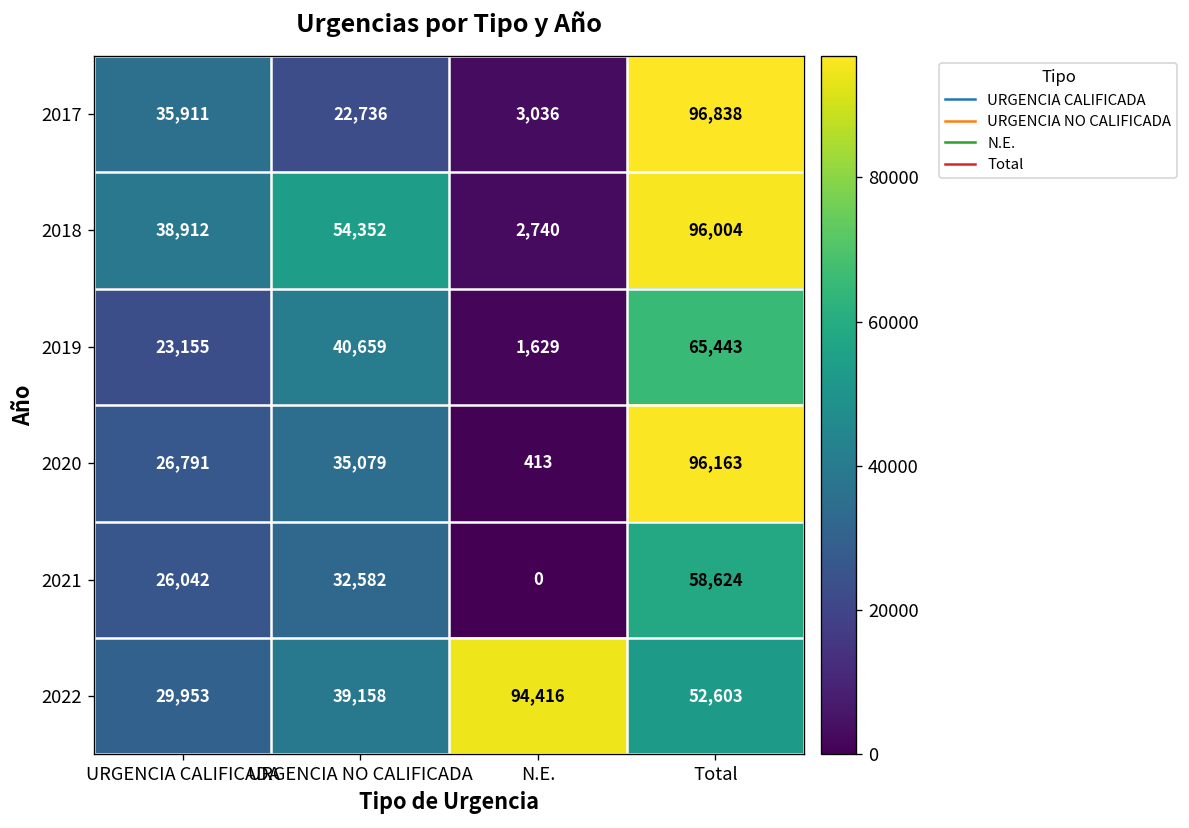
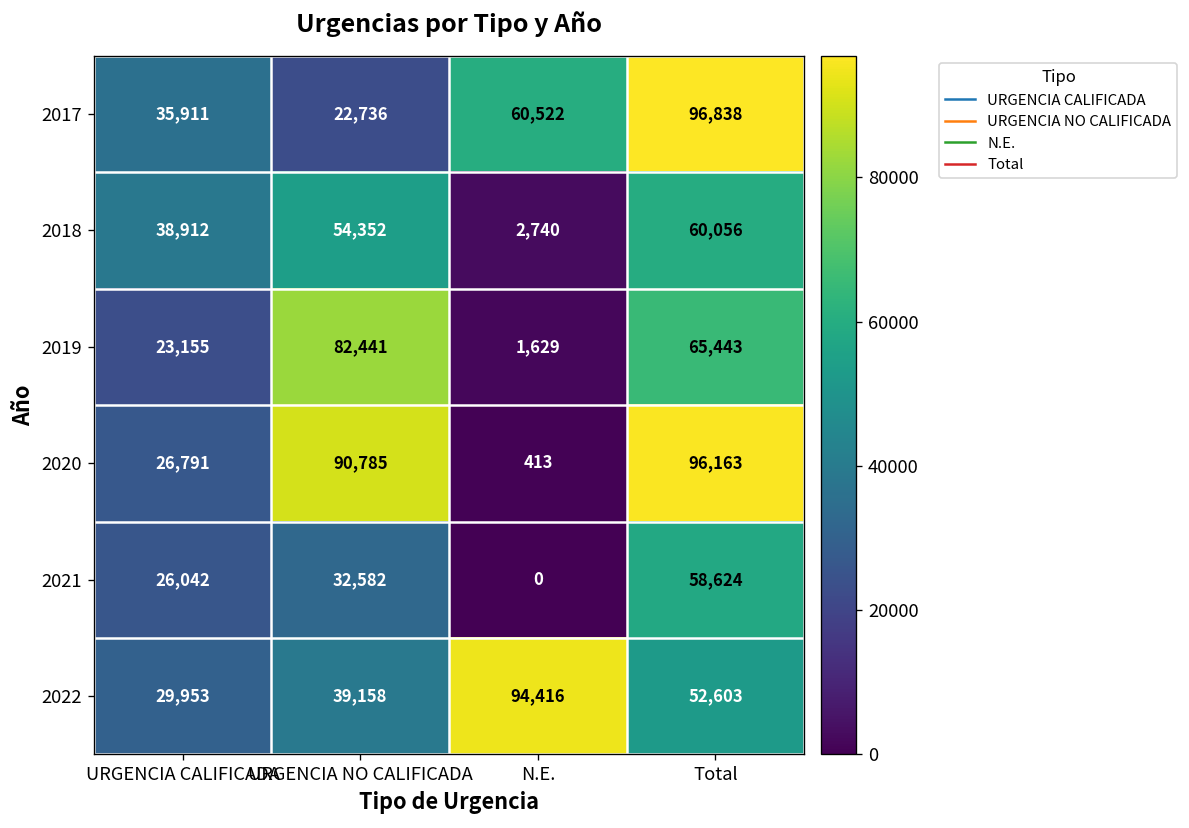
2017, N.E.: 3,036 -> 60,522
2018, Total: 96,004 -> 60,056
2019, URGENCIA NO CALIFICADA: 40,659 -> 82,441
2020, URGENCIA NO CALIFICADA: 35,079 -> 90,785
